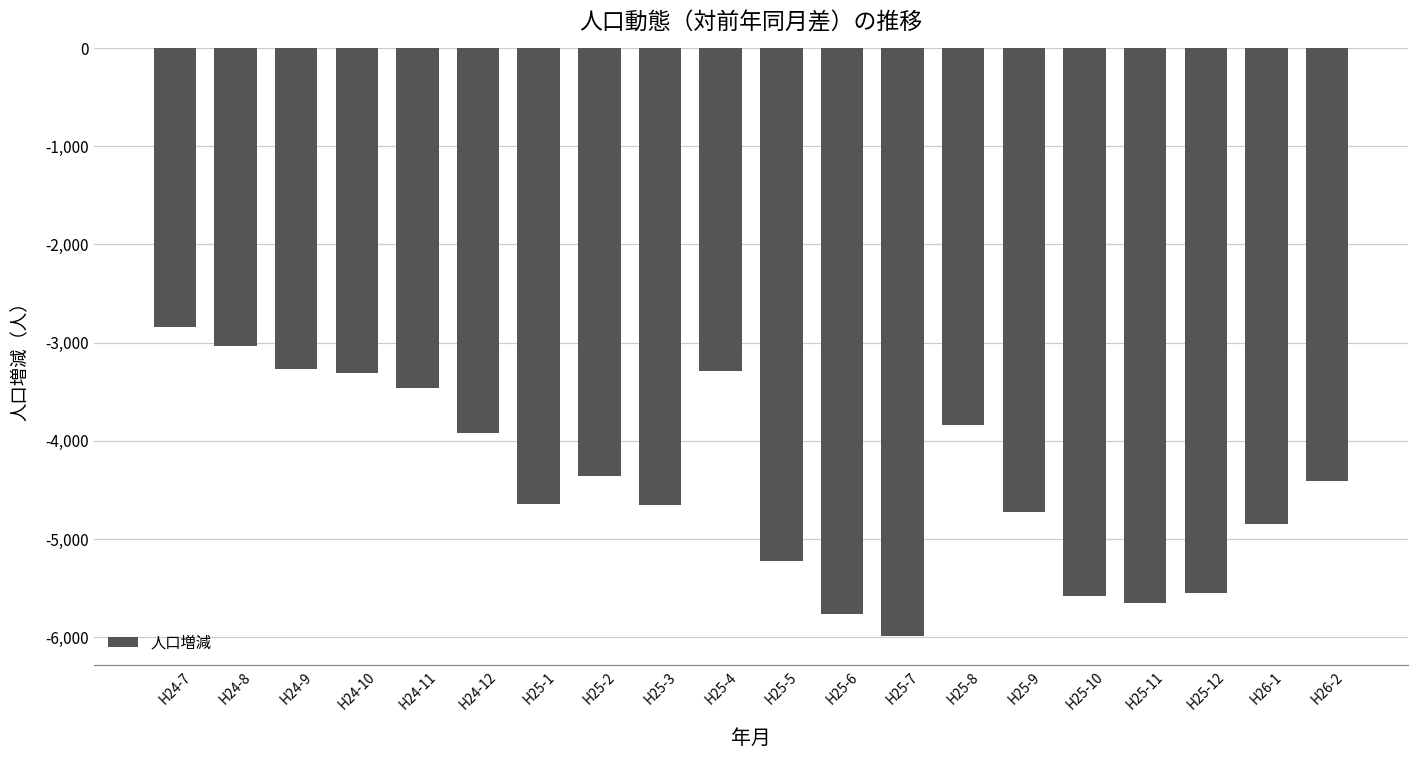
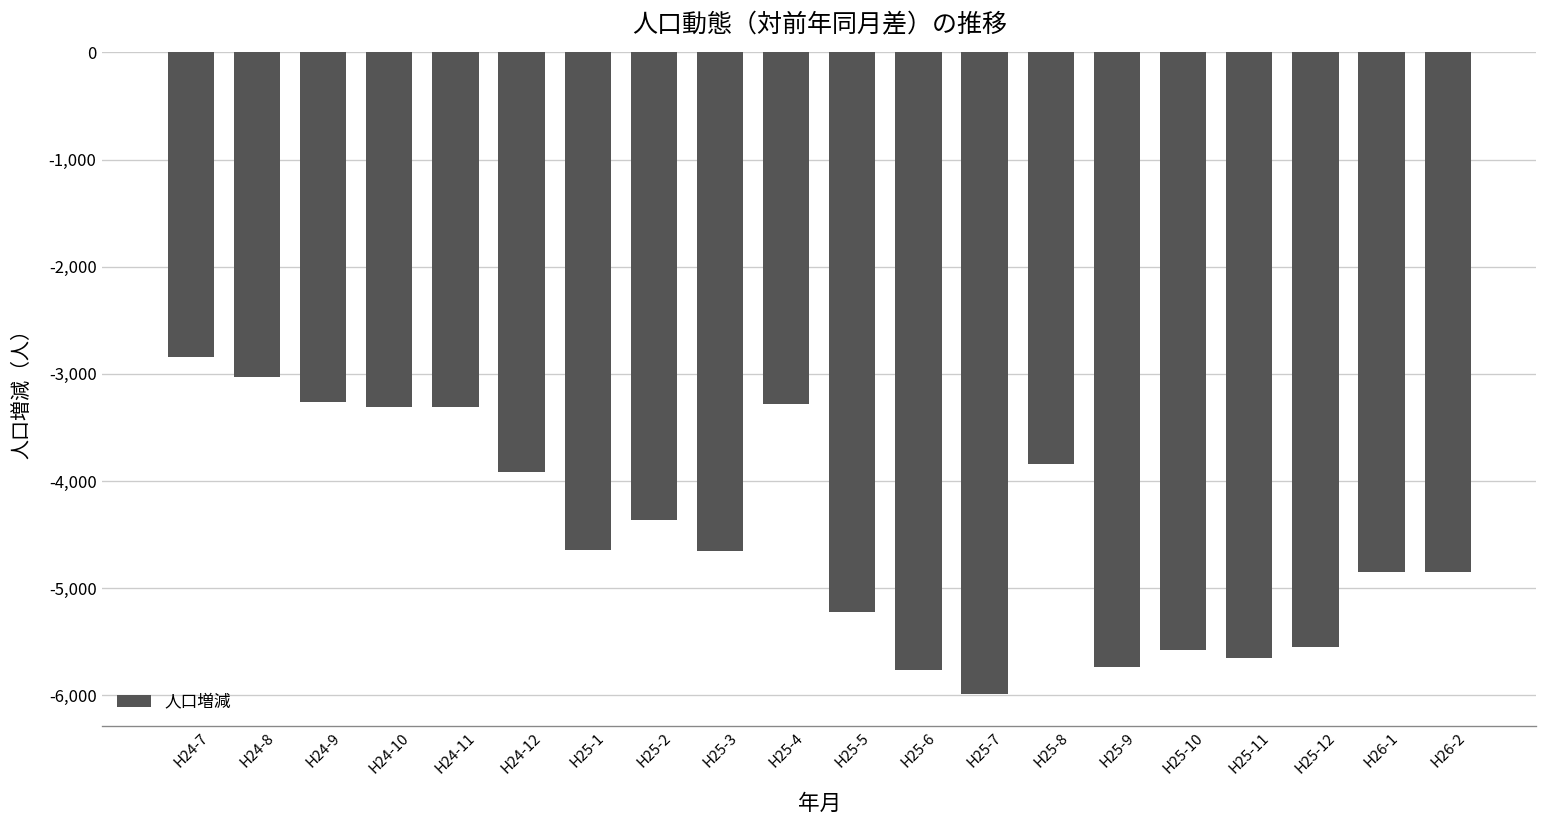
H24-11: -3,500 -> -3,300
H25-9: -4,700 -> -5,700
H26-2: -4,400 -> -4,900
